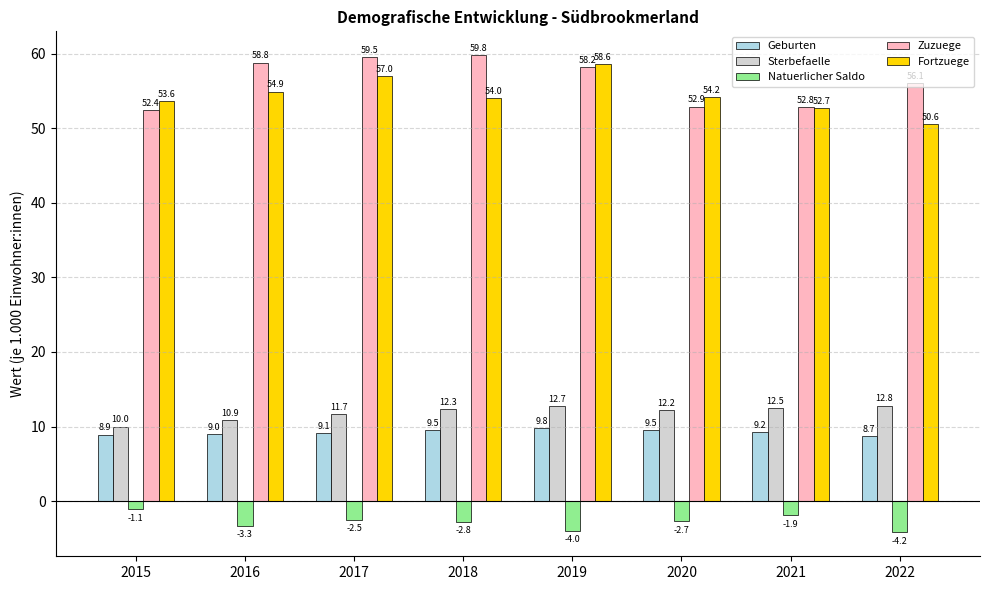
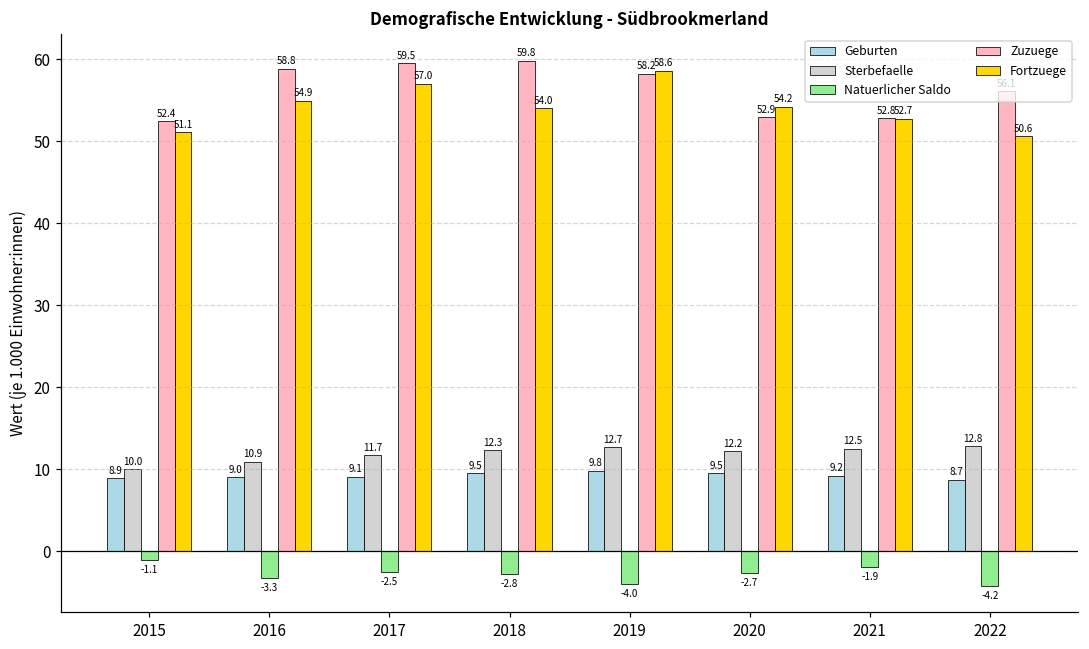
Fortzuege, 2015: 53.6 -> 51.1
